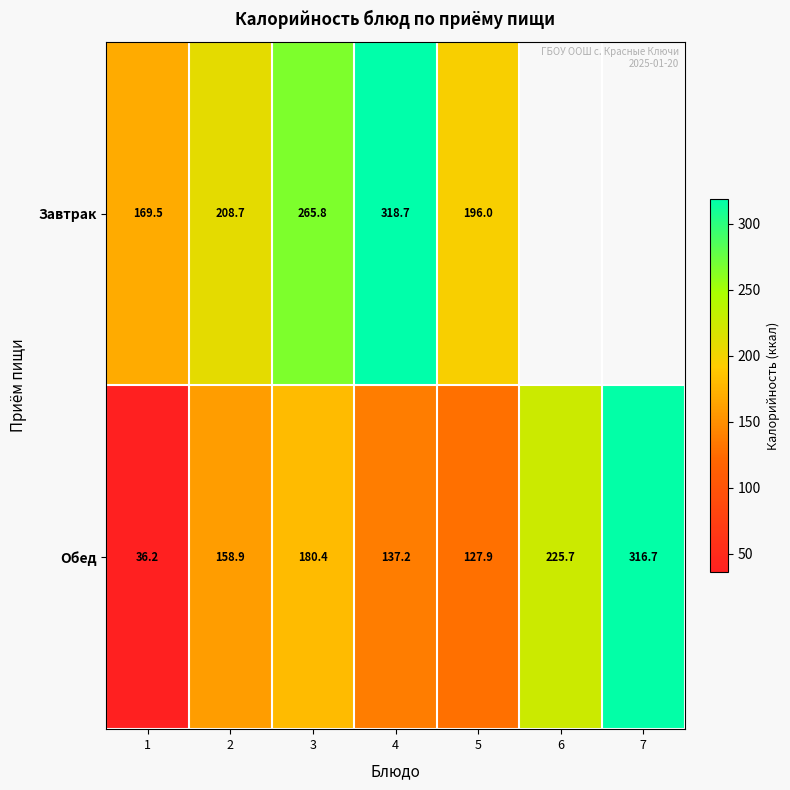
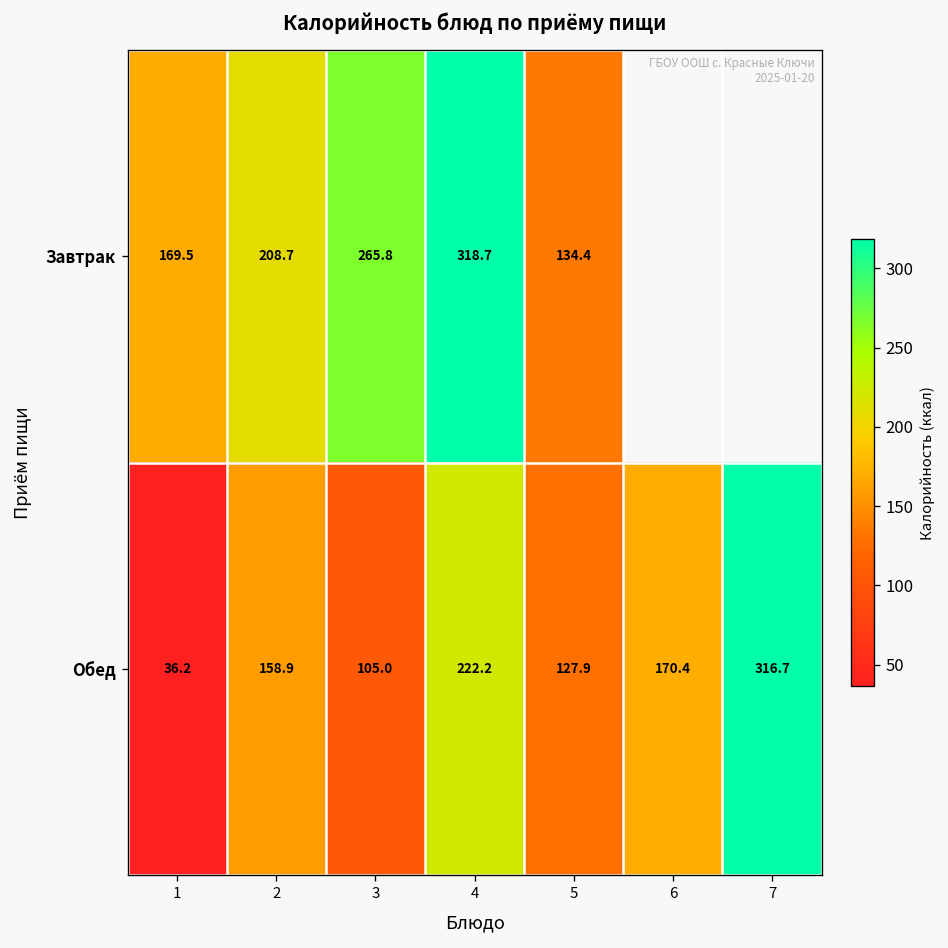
Завтрак, 5: 196.0 -> 134.4
Обед, 3: 180.4 -> 105.0
Обед, 4: 137.2 -> 222.2
Обед, 6: 225.7 -> 170.4
